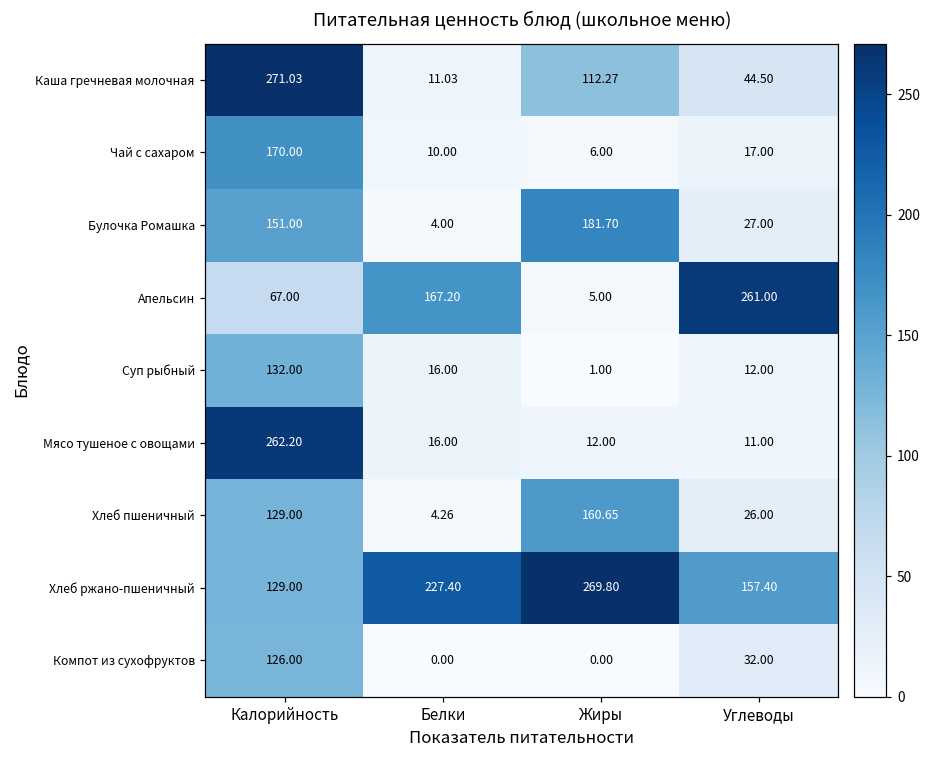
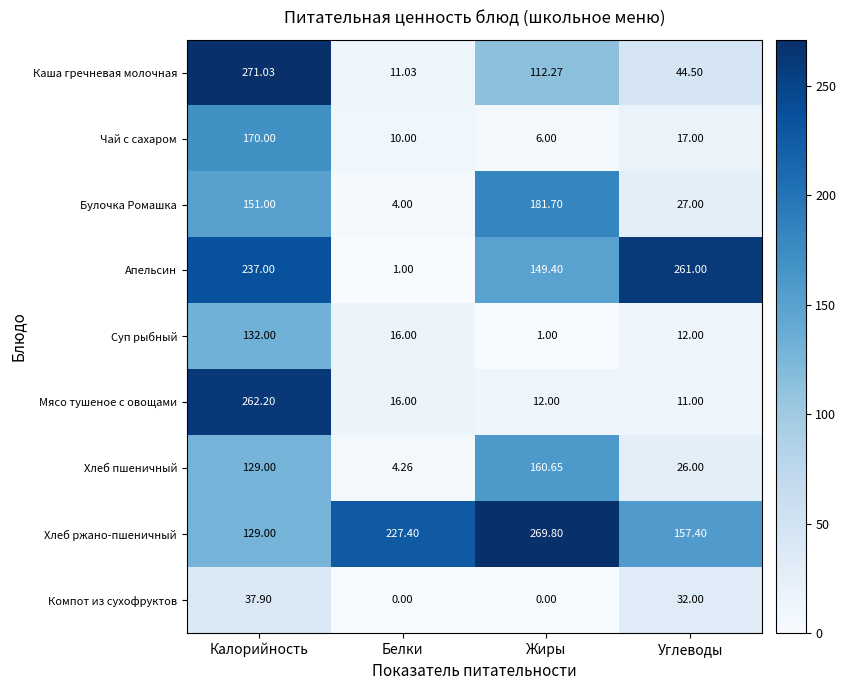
Апельсин, Калорийность: 67.00 -> 237.00
Апельсин, Белки: 167.20 -> 1.00
Апельсин, Жиры: 5.00 -> 149.40
Компот из сухофруктов, Калорийность: 126.00 -> 37.90
